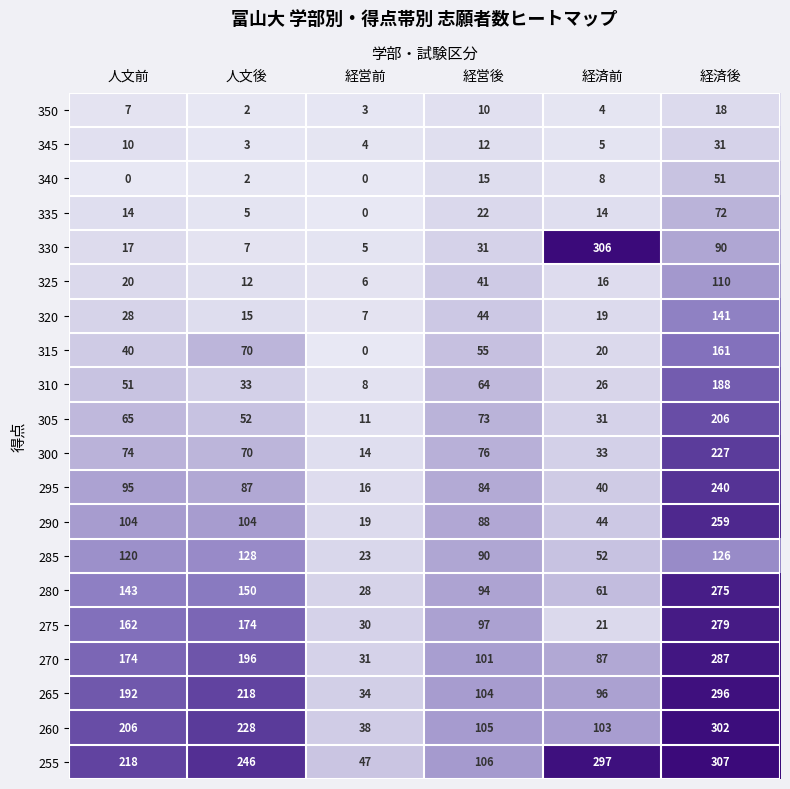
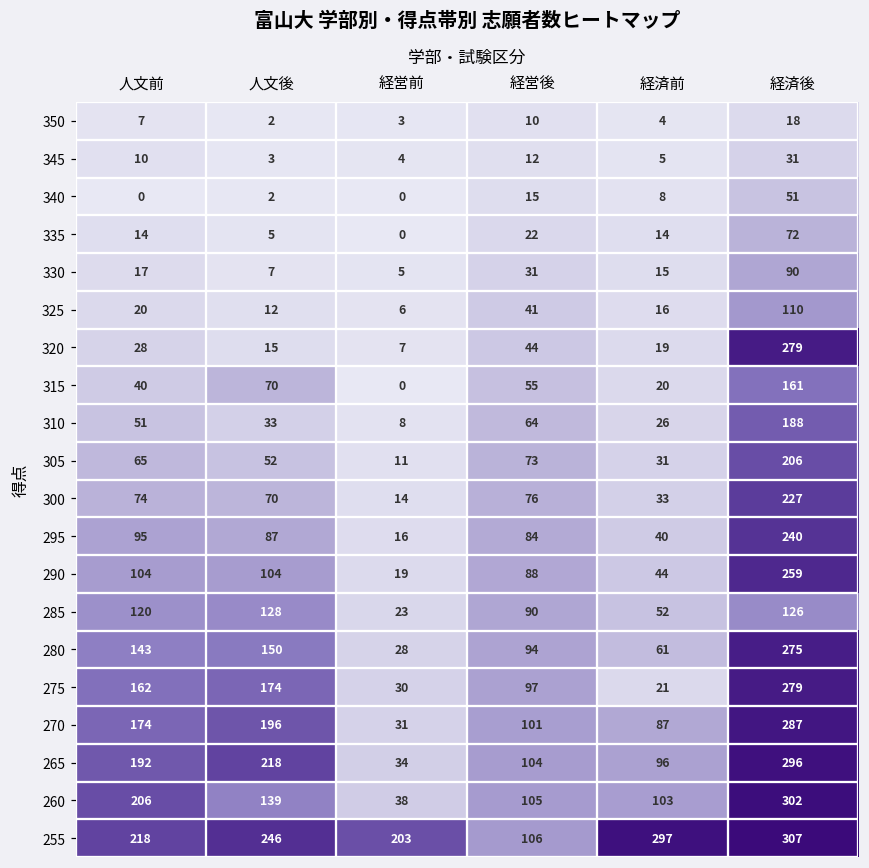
330, 経済前: 306 -> 15
320, 経済後: 141 -> 279
260, 人文後: 228 -> 139
255, 経営前: 47 -> 203
